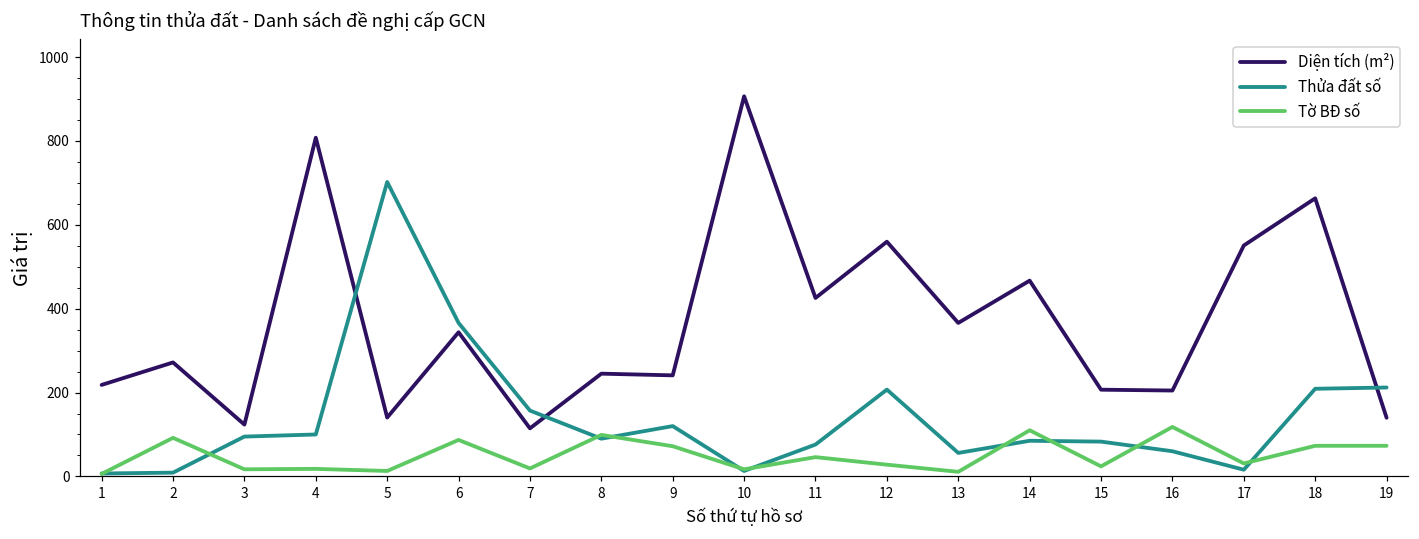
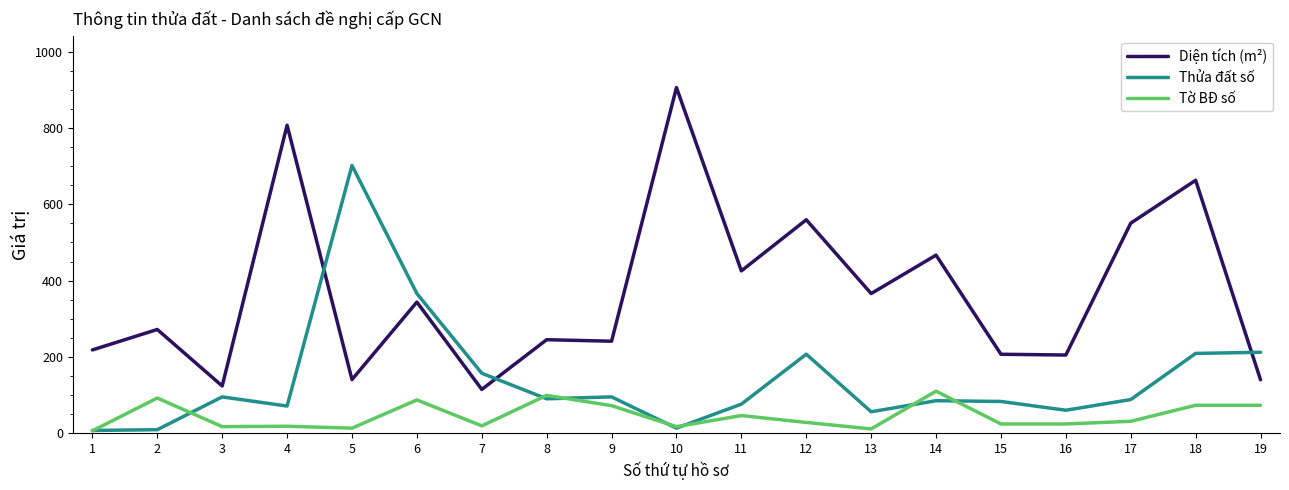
Thửa đất số, 4: 100 -> 70
Thửa đất số, 9: 120 -> 100
Tờ BĐ số, 16: 120 -> 20
Thửa đất số, 17: 20 -> 90
